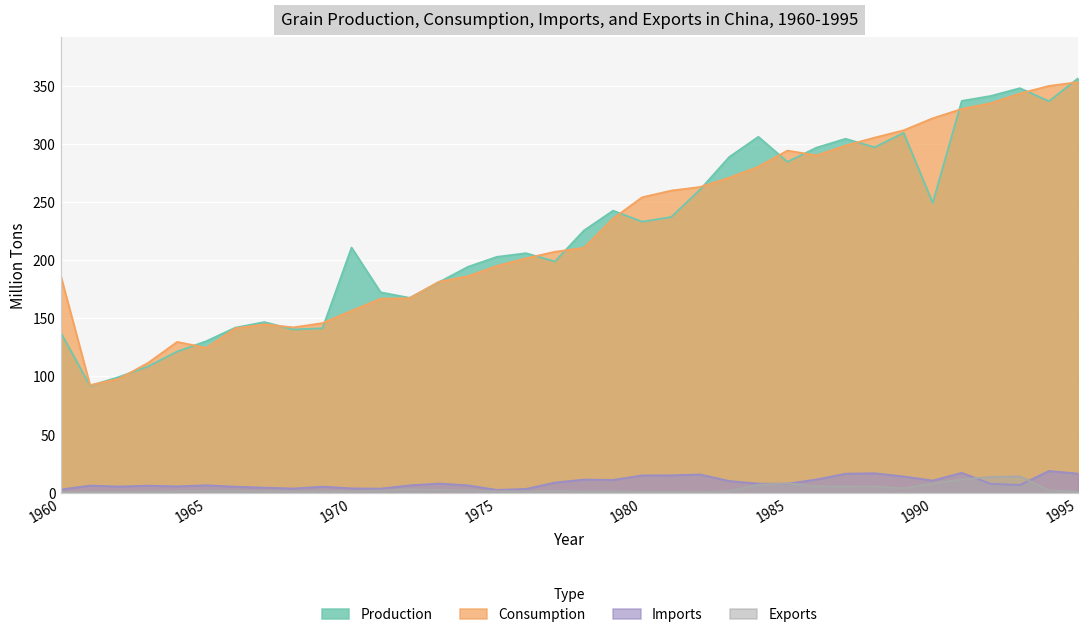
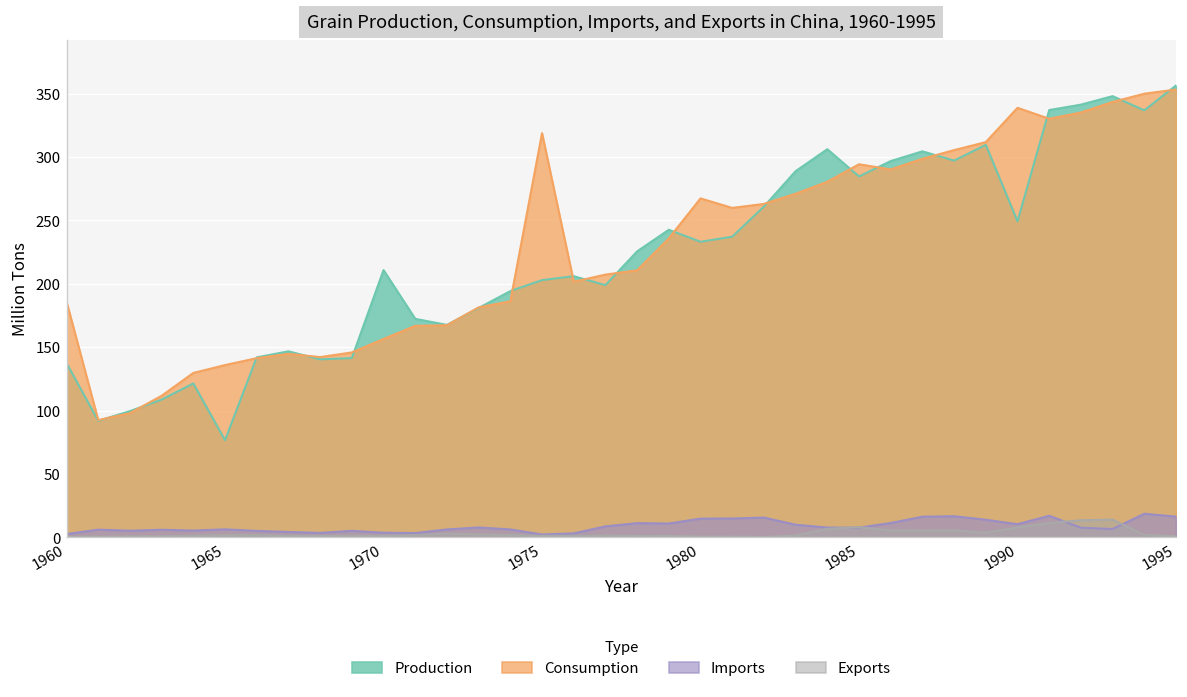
Production, 1965: 130 -> 77
Consumption, 1965: 125 -> 136
Consumption, 1975: 195 -> 319
Consumption, 1980: 254 -> 267
Consumption, 1990: 322 -> 339
